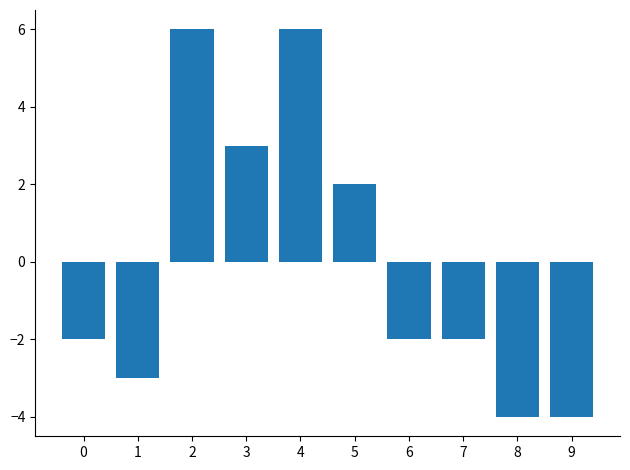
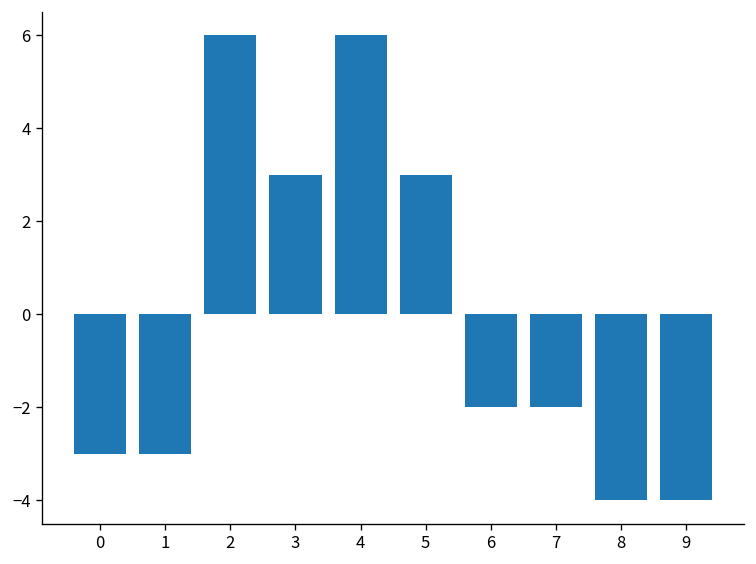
0: -2.0 -> -3.0
5: 2.0 -> 3.0
